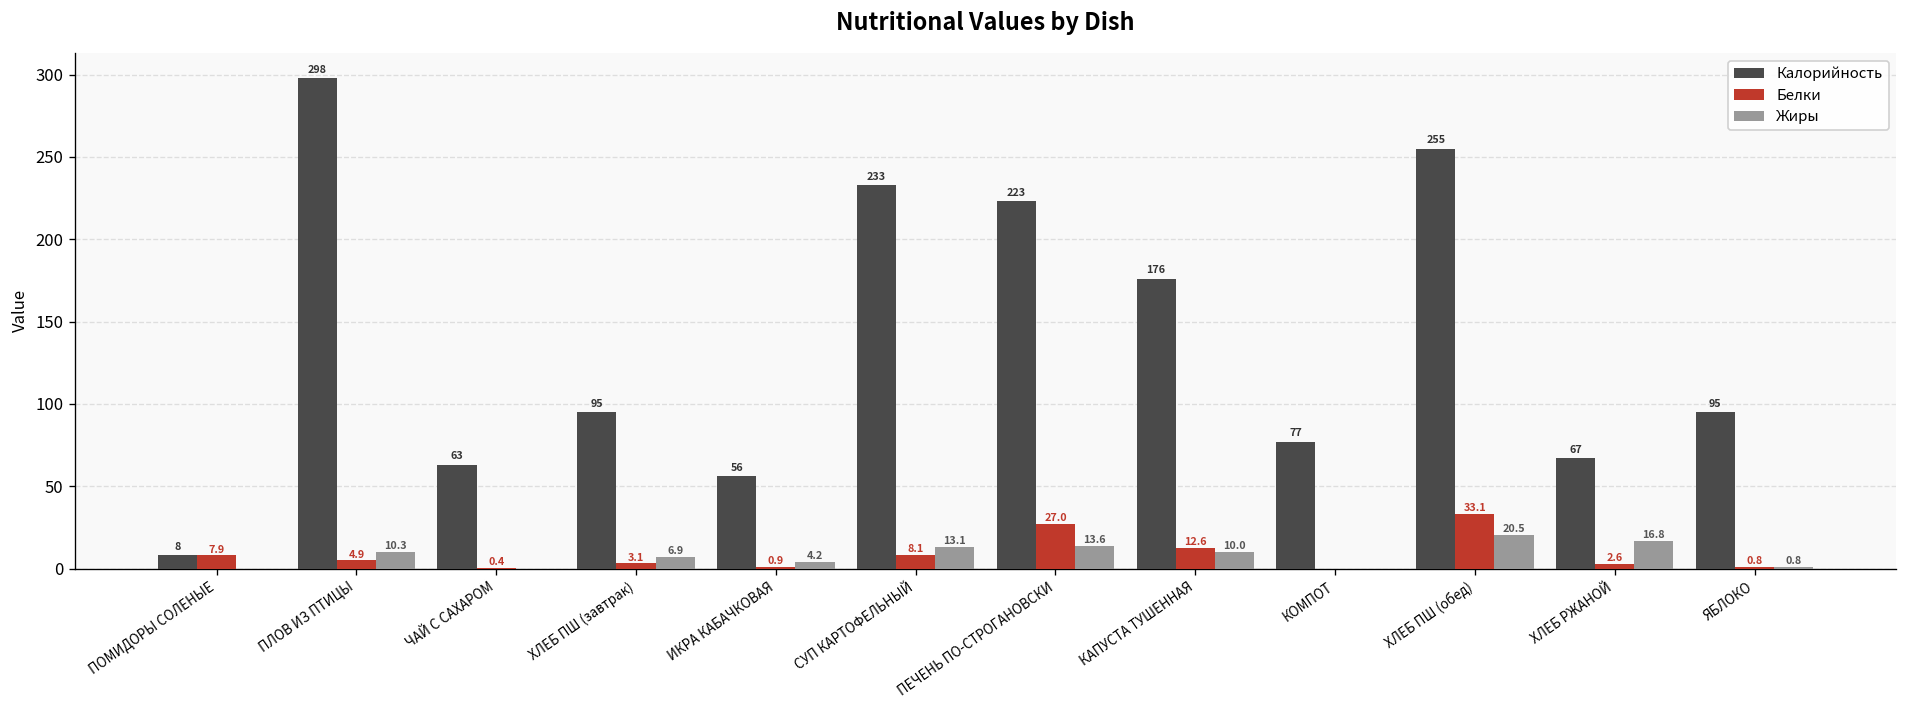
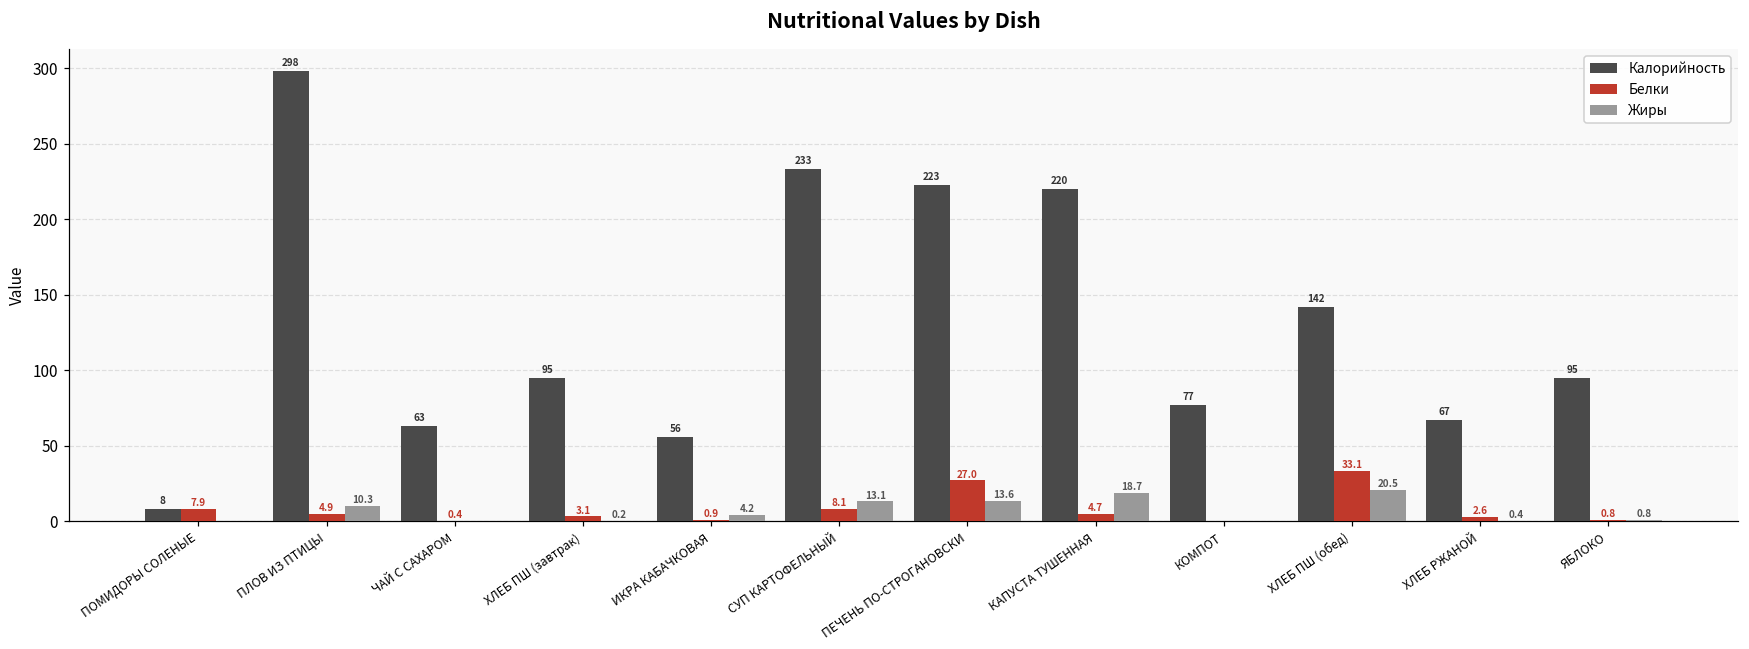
Жиры, ХЛЕБ ПШ (завтрак): 6.9 -> 0.2
Калорийность, КАПУСТА ТУШЕННАЯ: 176 -> 220
Белки, КАПУСТА ТУШЕННАЯ: 12.6 -> 4.7
Жиры, КАПУСТА ТУШЕННАЯ: 10.0 -> 18.7
Калорийность, ХЛЕБ ПШ (обед): 255 -> 142
Жиры, ХЛЕБ РЖАНОЙ: 16.8 -> 0.4
